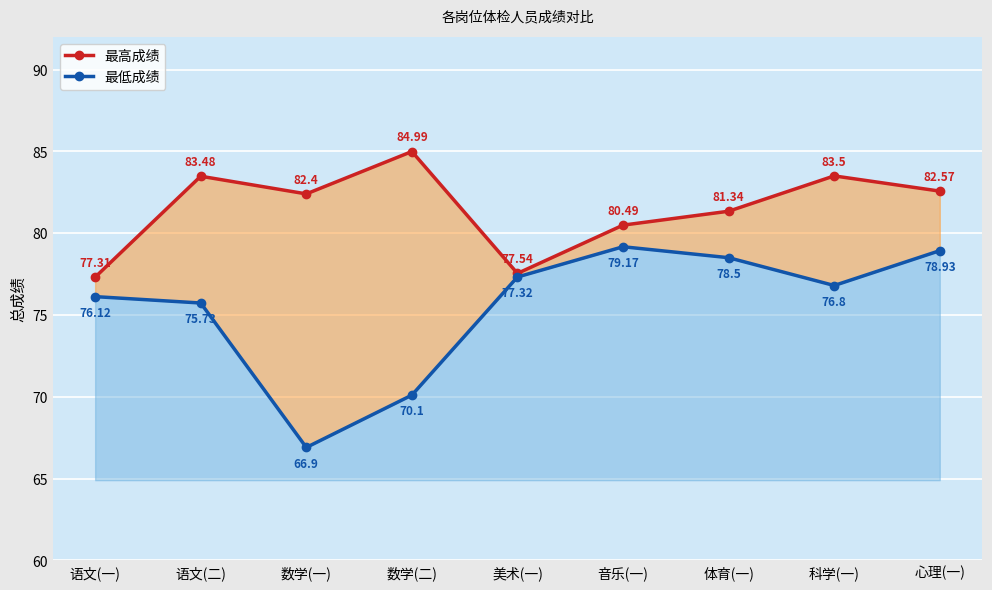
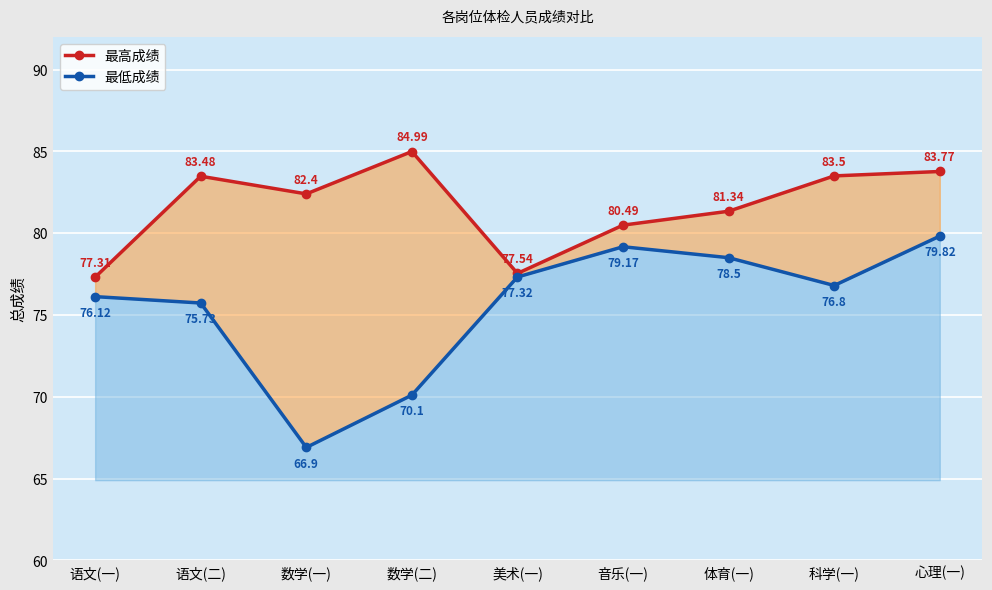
最高成绩, 心理(一): 82.57 -> 83.77
最低成绩, 心理(一): 78.93 -> 79.82
